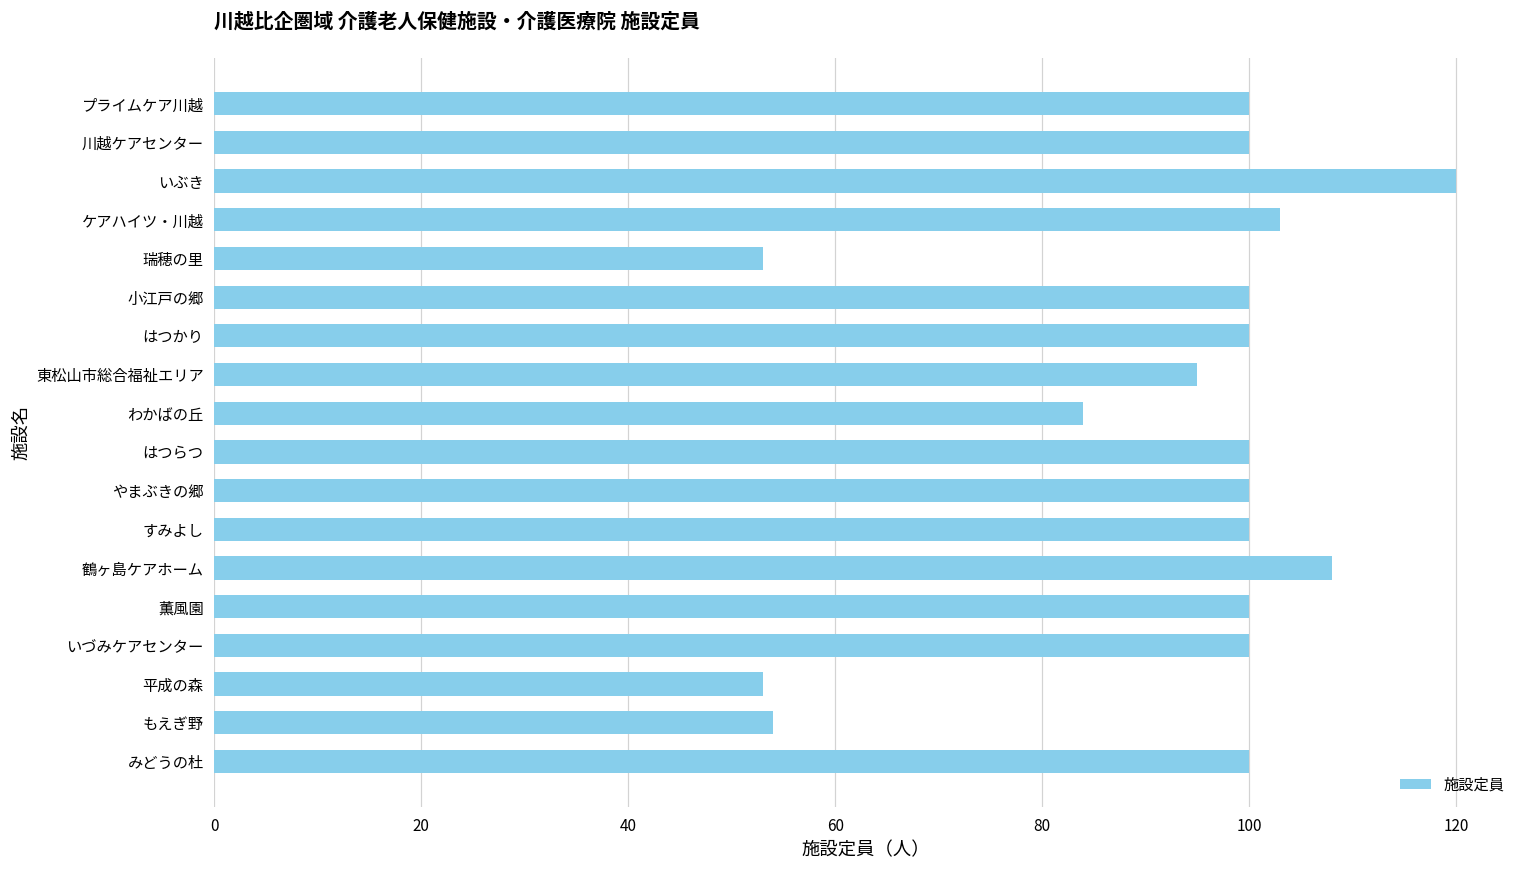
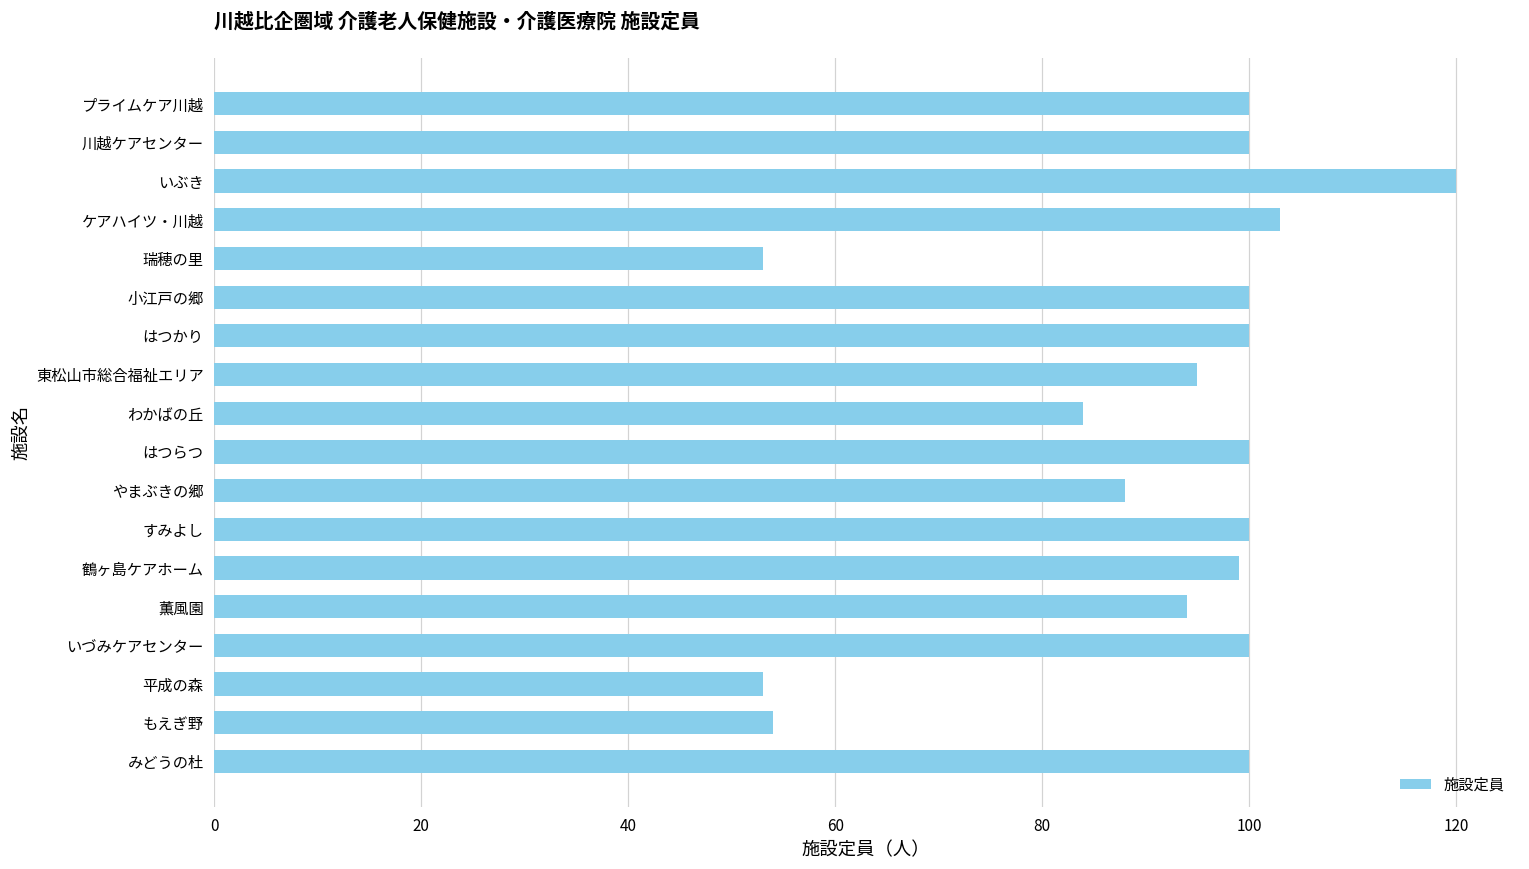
やまぶきの郷: 100 -> 88
鶴ヶ島ケアホーム: 108 -> 99
薫風園: 100 -> 94
